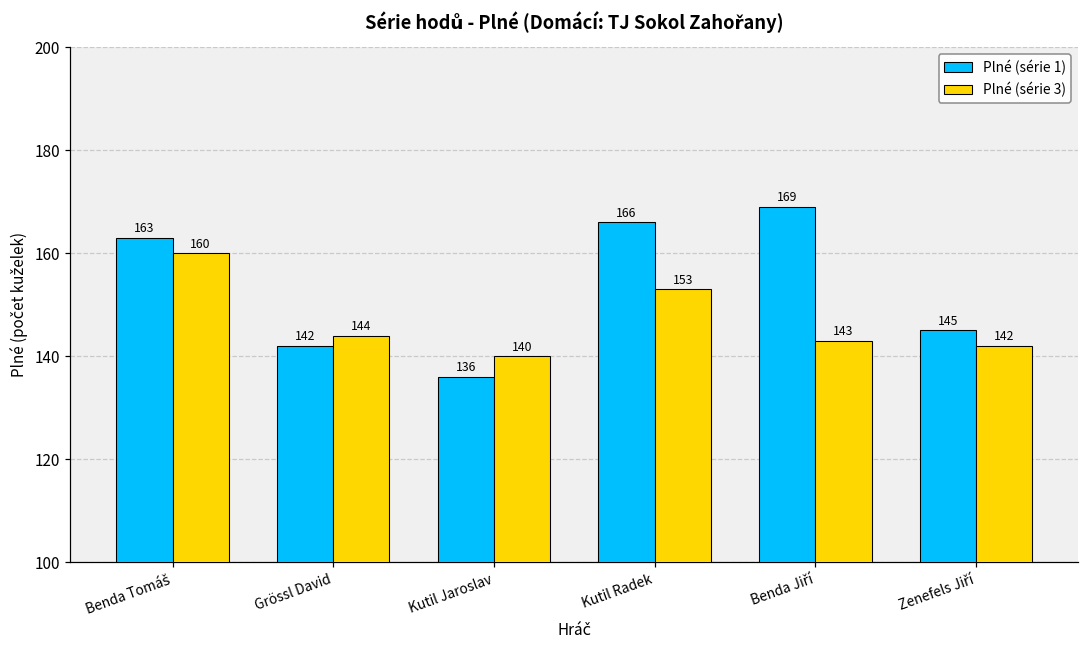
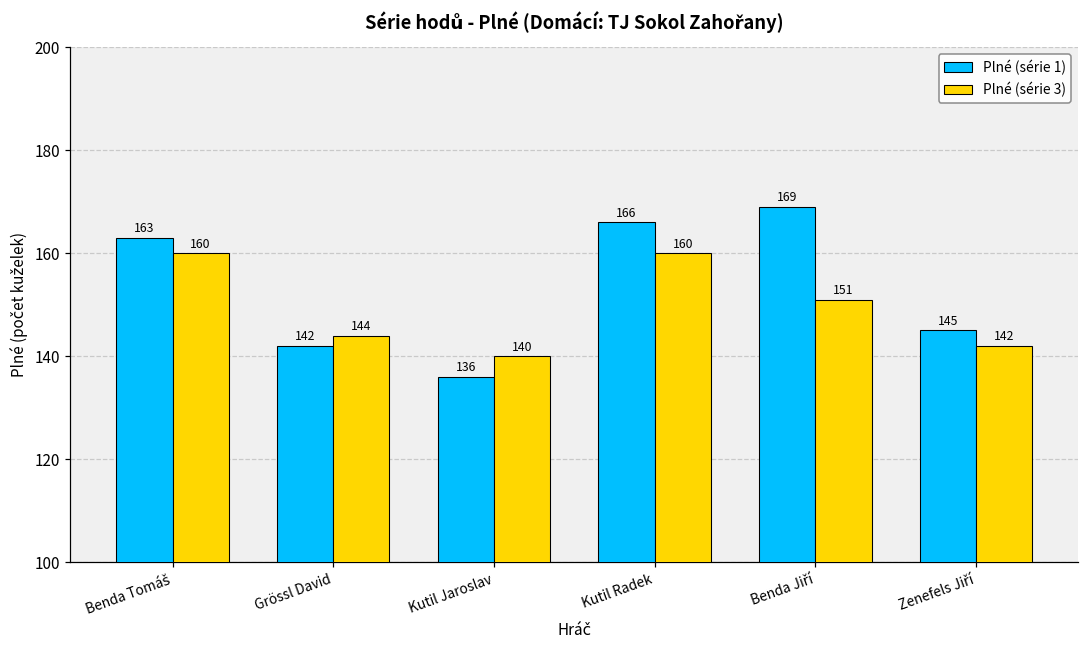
Plné (série 3), Kutil Radek: 153 -> 160
Plné (série 3), Benda Jiří: 143 -> 151
